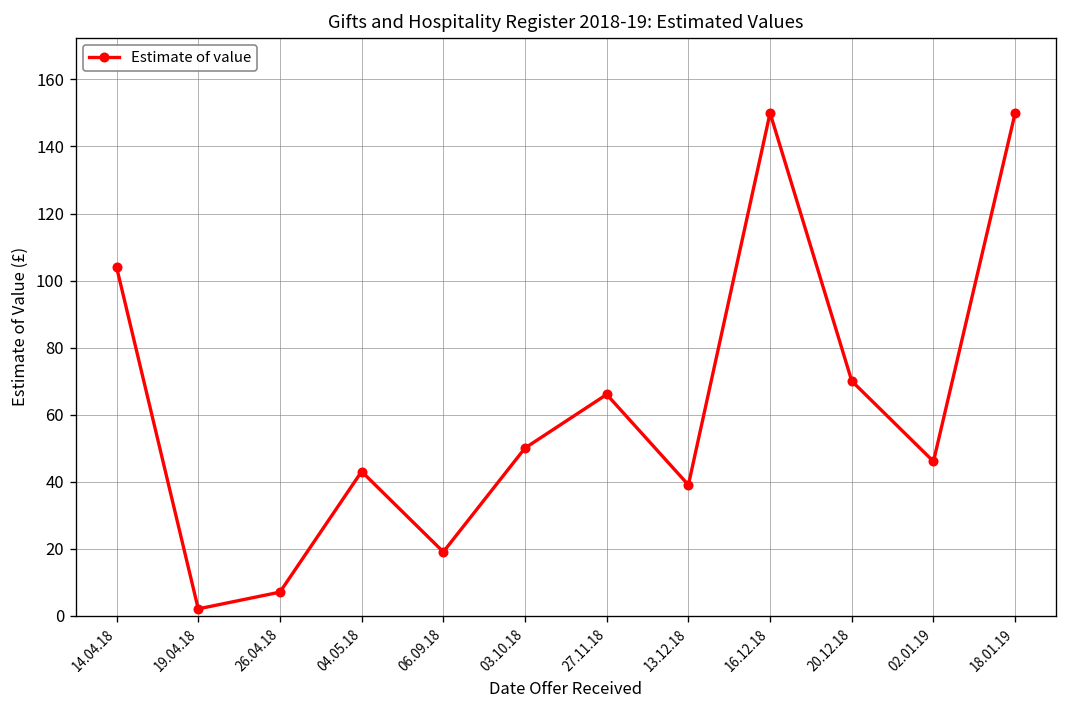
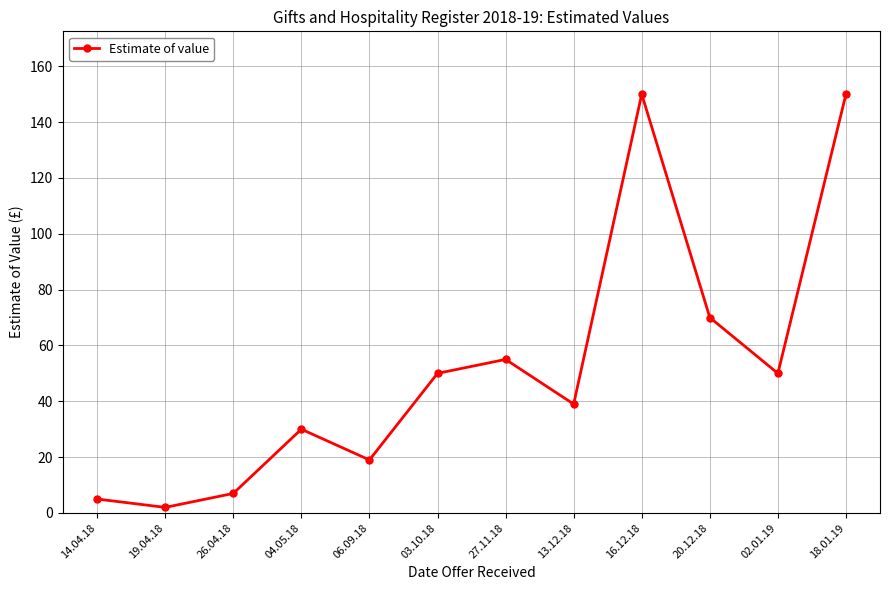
14.04.18: 104 -> 5
04.05.18: 43 -> 30
27.11.18: 66 -> 55
02.01.19: 46 -> 50
